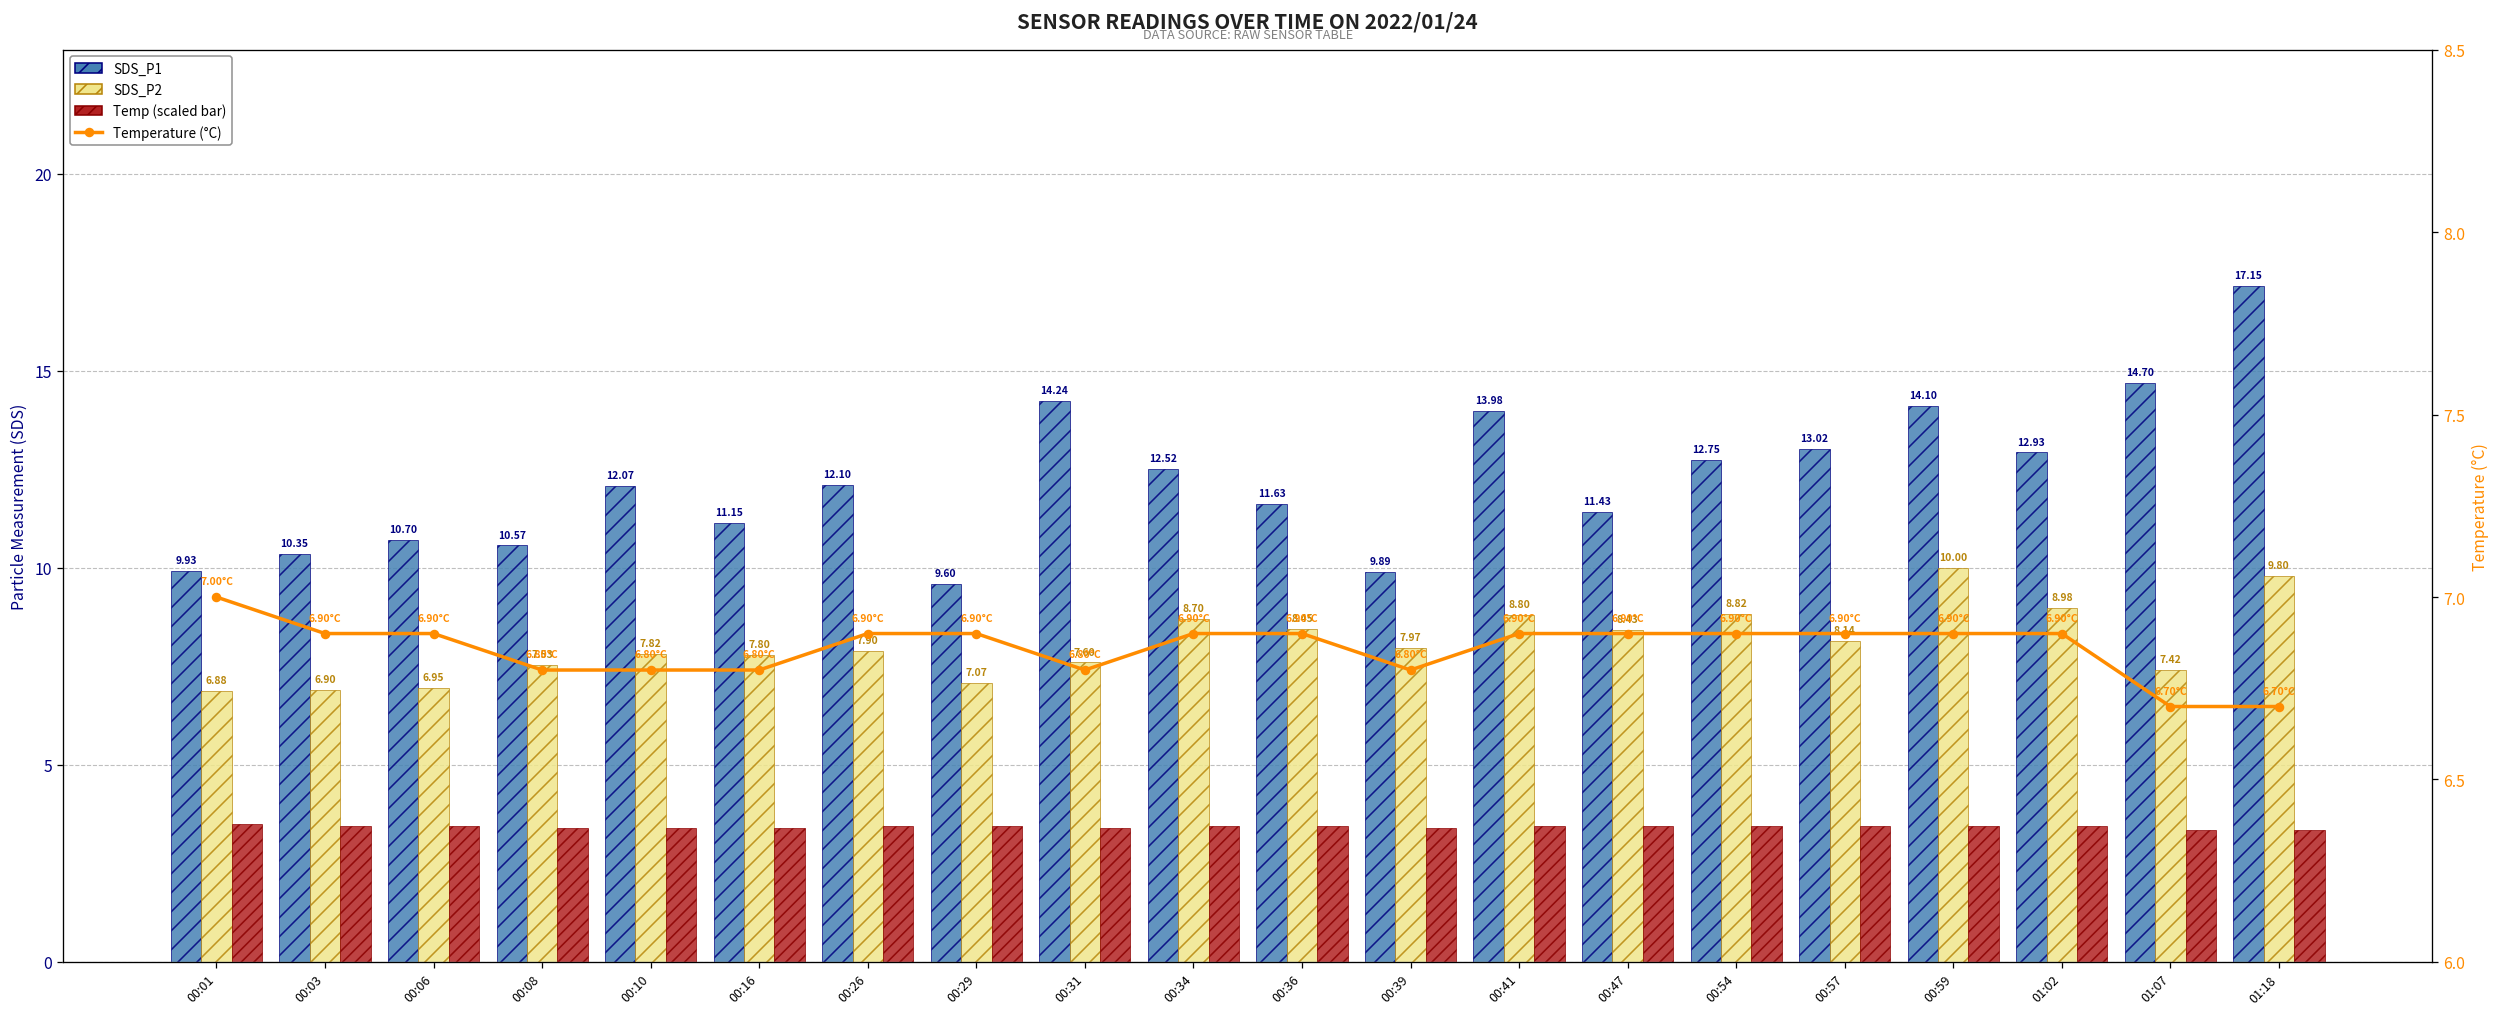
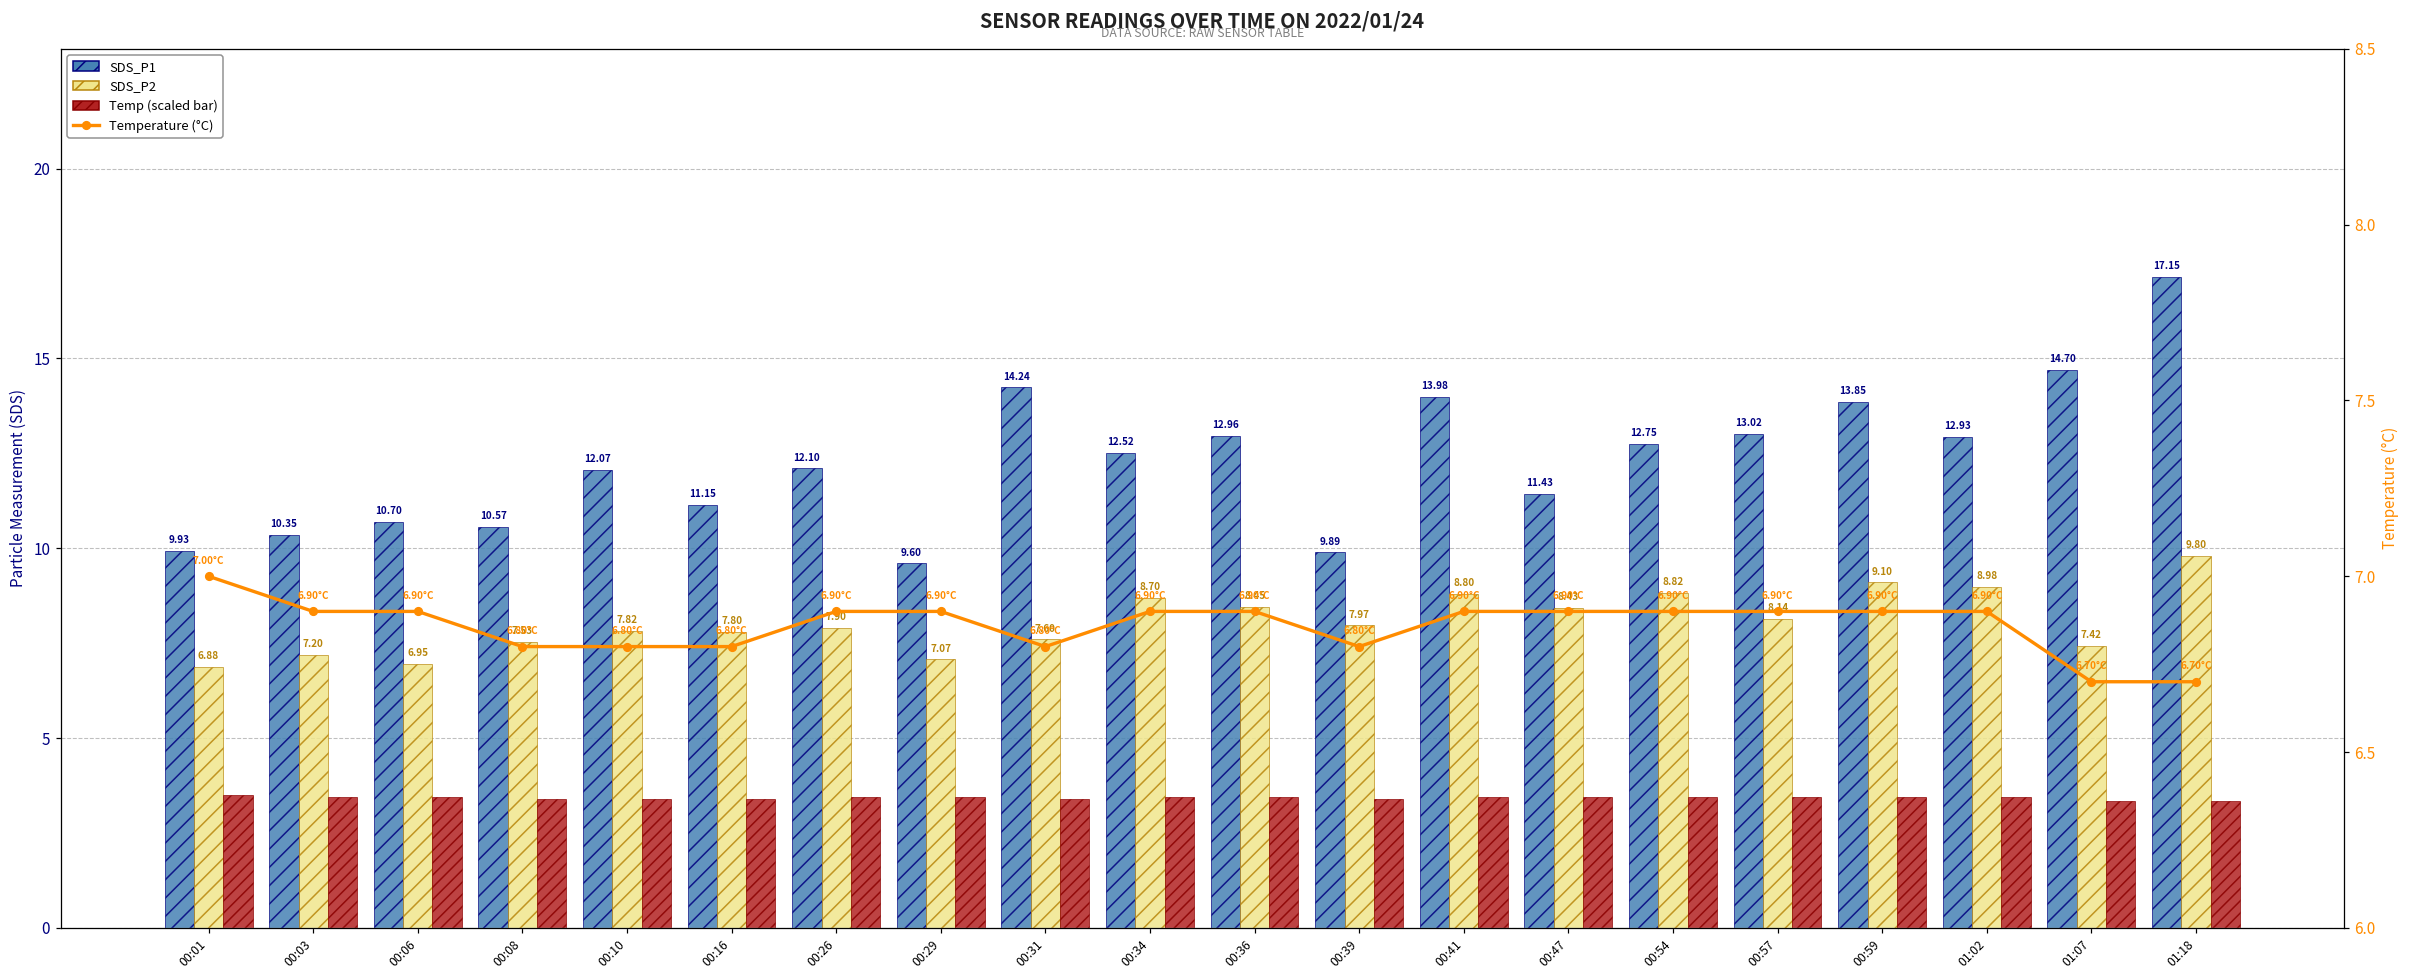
SDS_P2, 00:03: 6.90 -> 7.20
SDS_P1, 00:36: 11.63 -> 12.96
SDS_P1, 00:59: 14.10 -> 13.85
SDS_P2, 00:59: 10.00 -> 9.10
